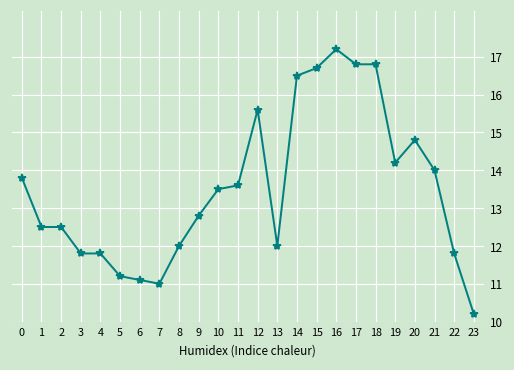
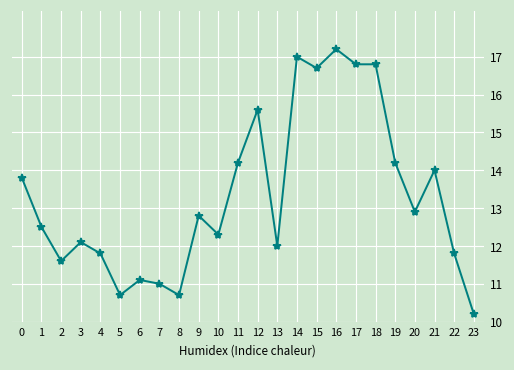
2: 12.5 -> 11.6
3: 11.8 -> 12.1
5: 11.2 -> 10.7
8: 12.0 -> 10.7
10: 13.5 -> 12.3
11: 13.6 -> 14.2
14: 16.5 -> 17.0
20: 14.8 -> 12.9
